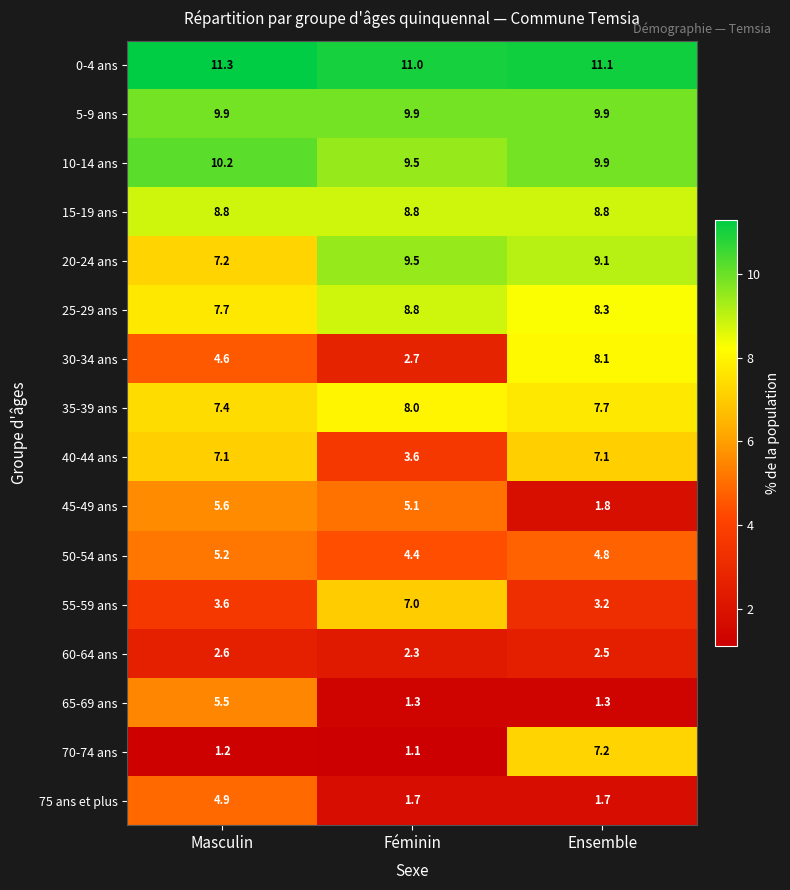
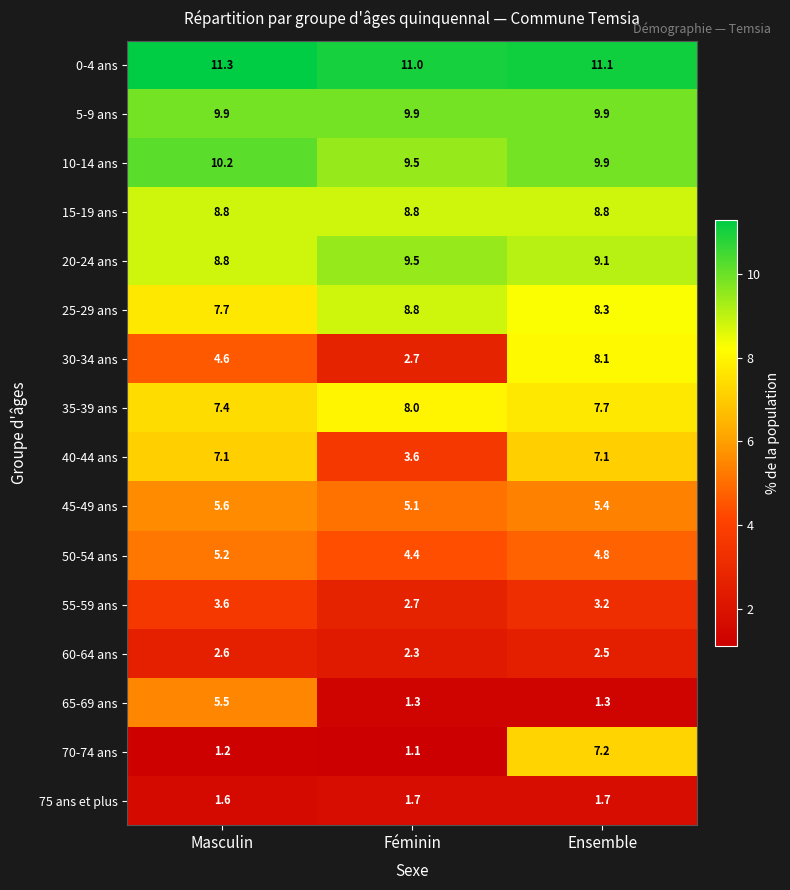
20-24 ans, Masculin: 7.2 -> 8.8
45-49 ans, Ensemble: 1.8 -> 5.4
55-59 ans, Féminin: 7.0 -> 2.7
75 ans et plus, Masculin: 4.9 -> 1.6
